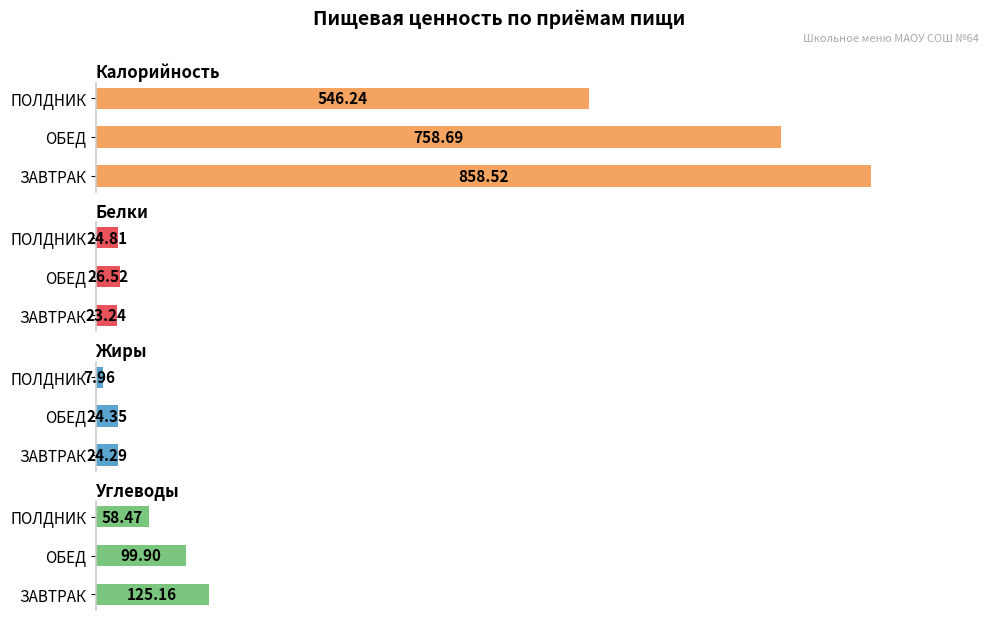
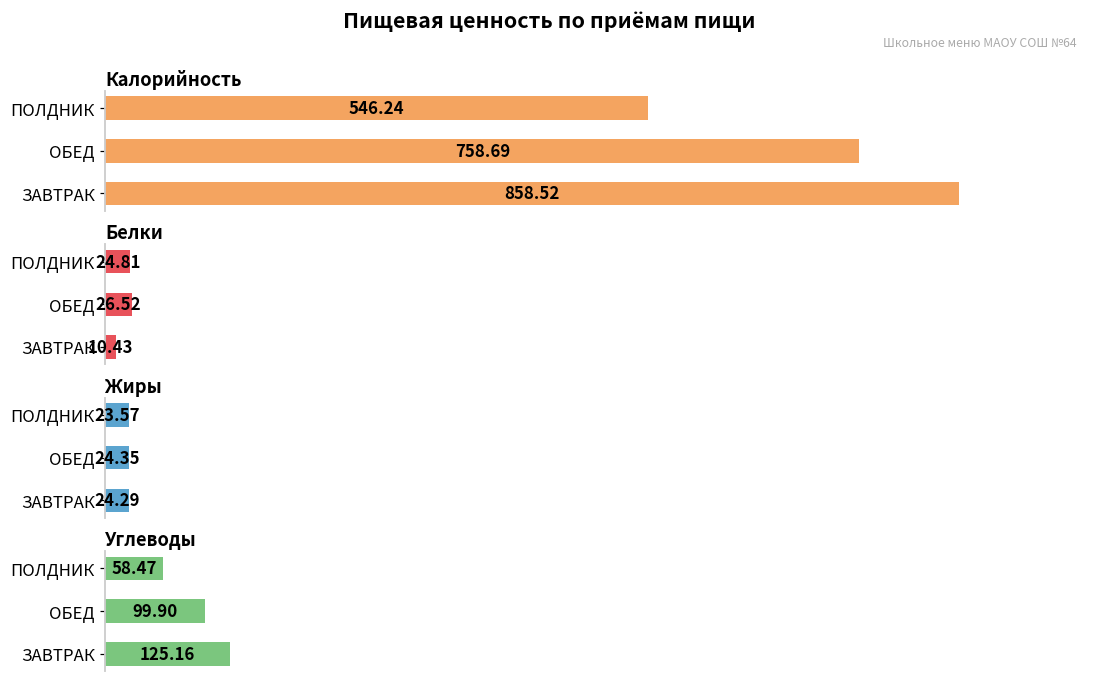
Белки, ЗАВТРАК: 23.24 -> 10.43
Жиры, ПОЛДНИК: 7.96 -> 23.57
